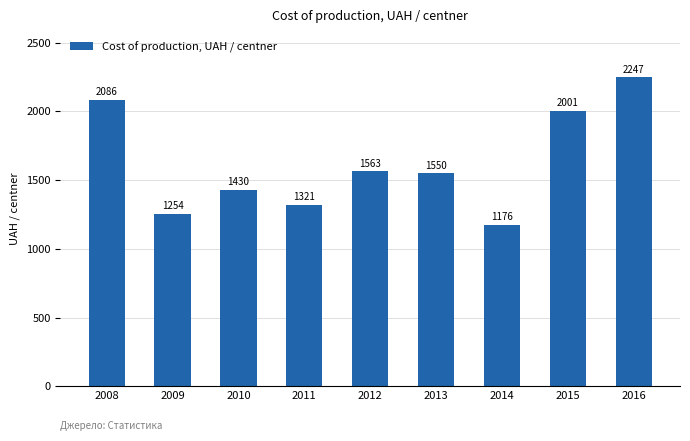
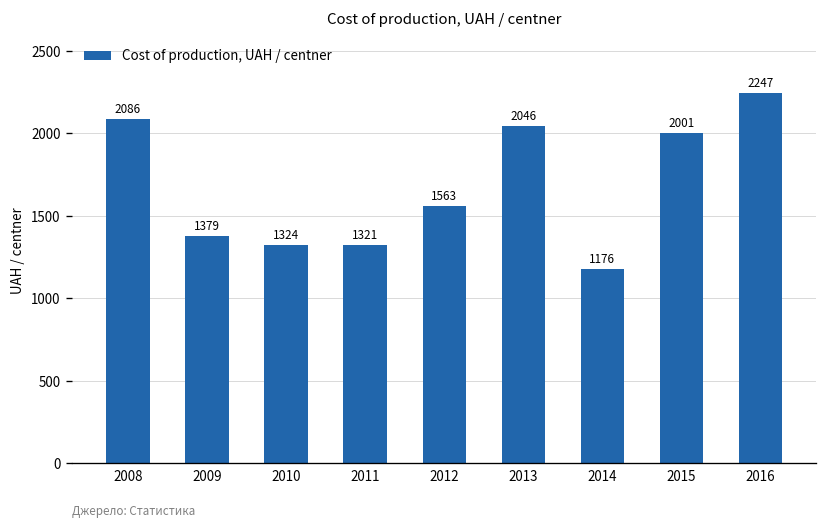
2009: 1254 -> 1379
2010: 1430 -> 1324
2013: 1550 -> 2046
